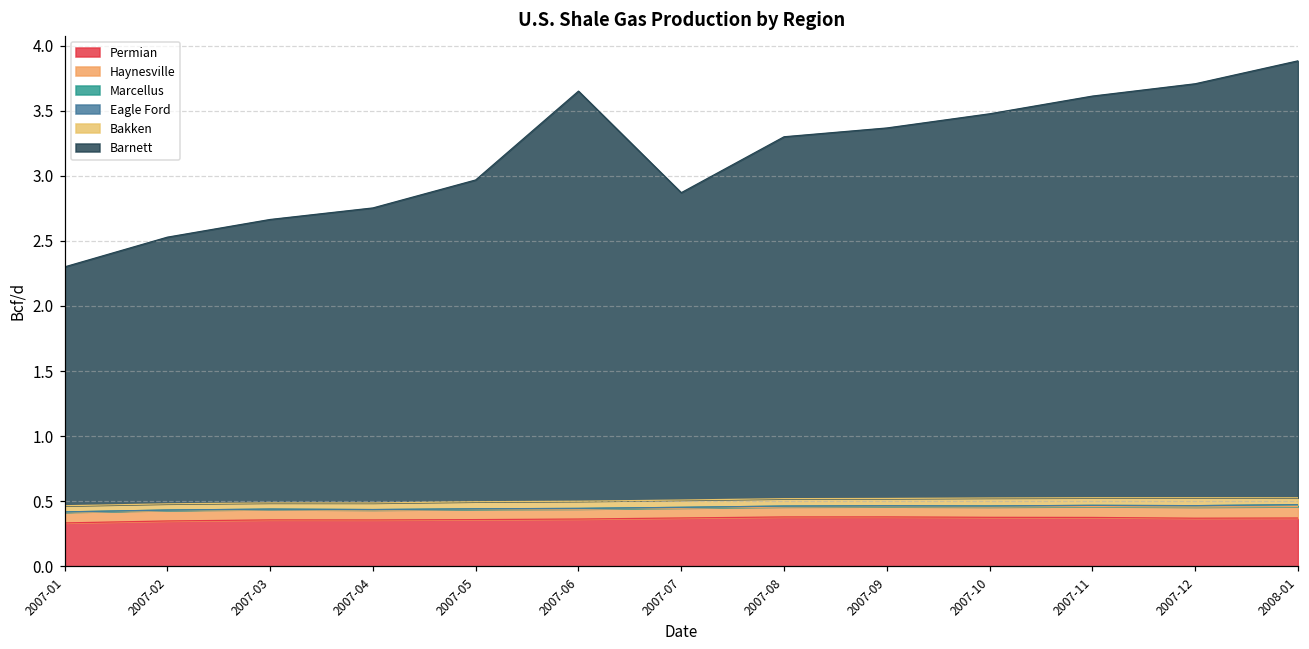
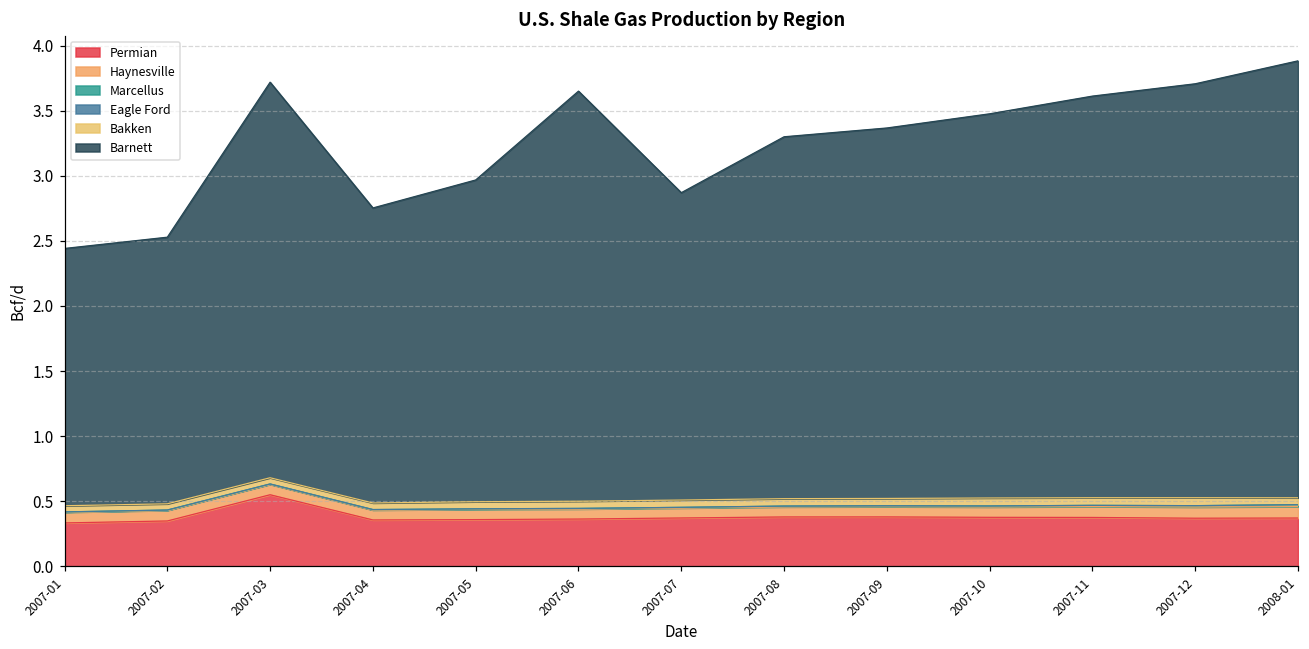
Barnett, 2007-01: 1.84 -> 1.98
Permian, 2007-03: 0.36 -> 0.55
Barnett, 2007-03: 2.18 -> 3.04
